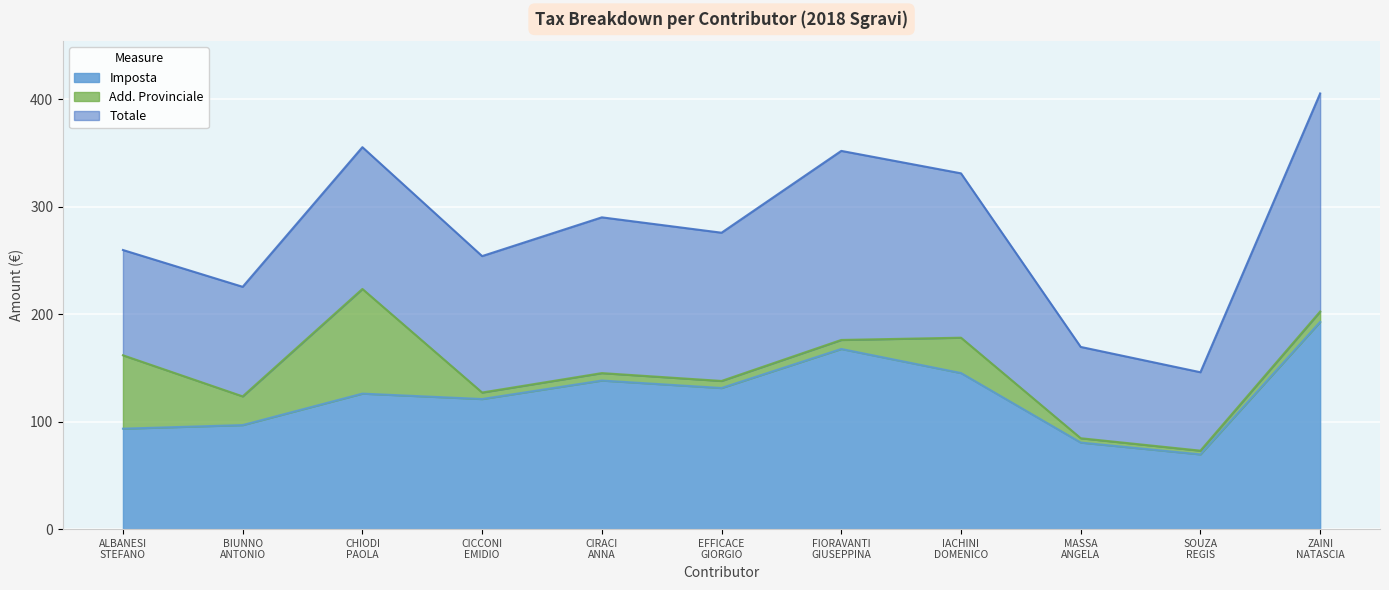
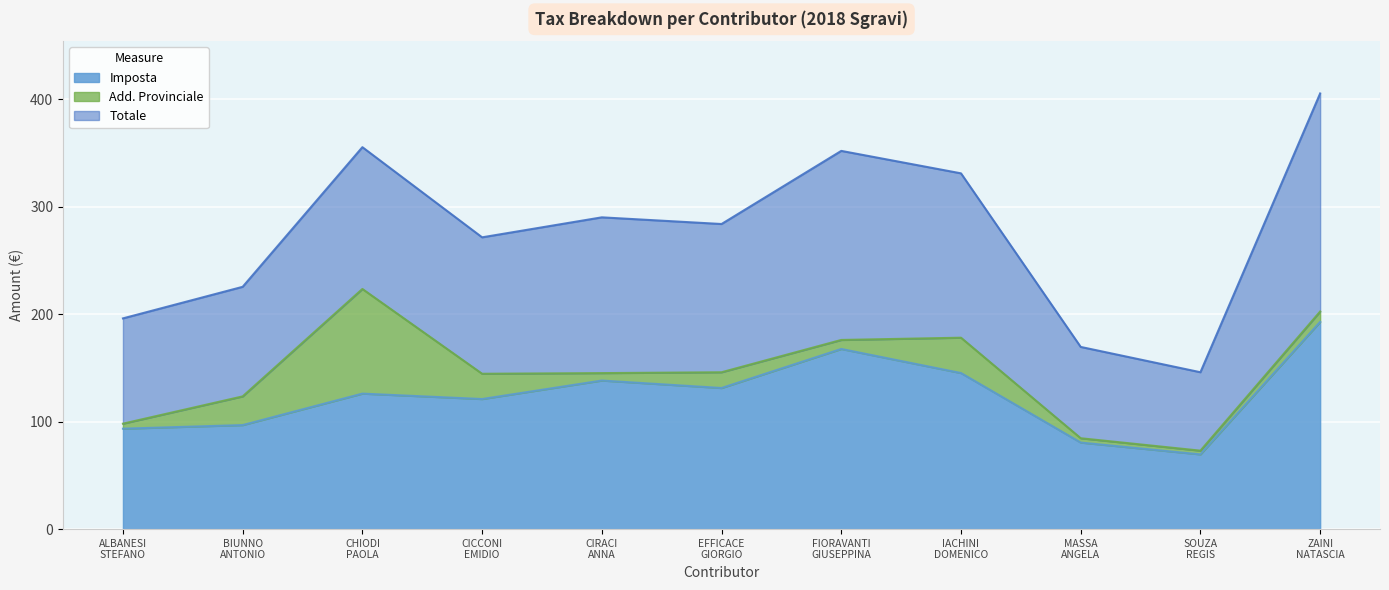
Add. Provinciale, ALBANESI STEFANO: 68 -> 5
Add. Provinciale, CICCONI EMIDIO: 6 -> 24
Add. Provinciale, EFFICACE GIORGIO: 7 -> 15
